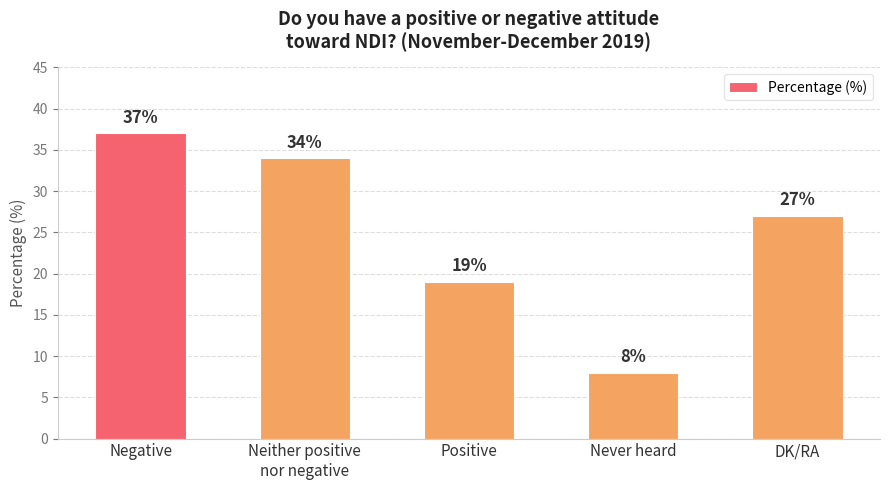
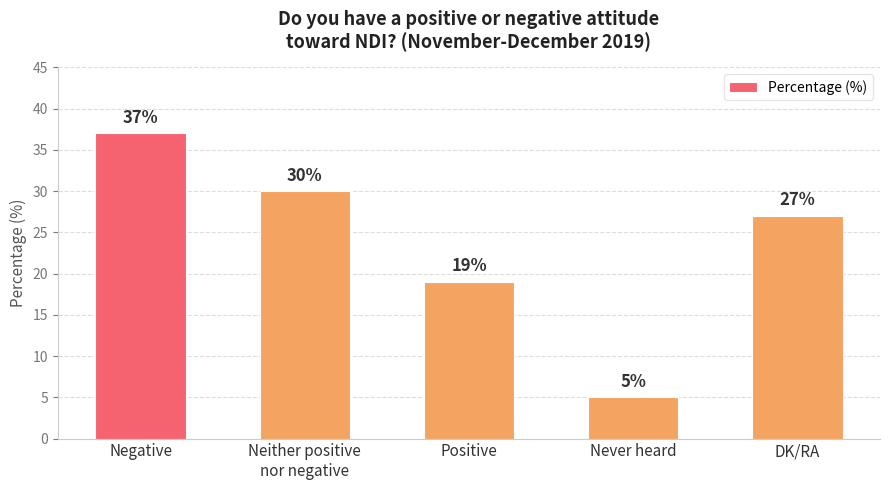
Neither positive nor negative: 34% -> 30%
Never heard: 8% -> 5%
